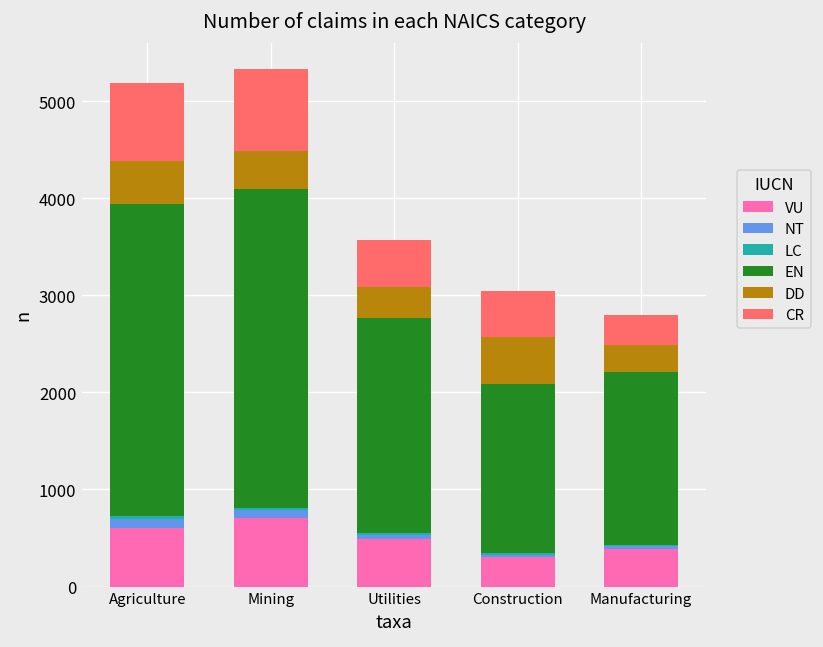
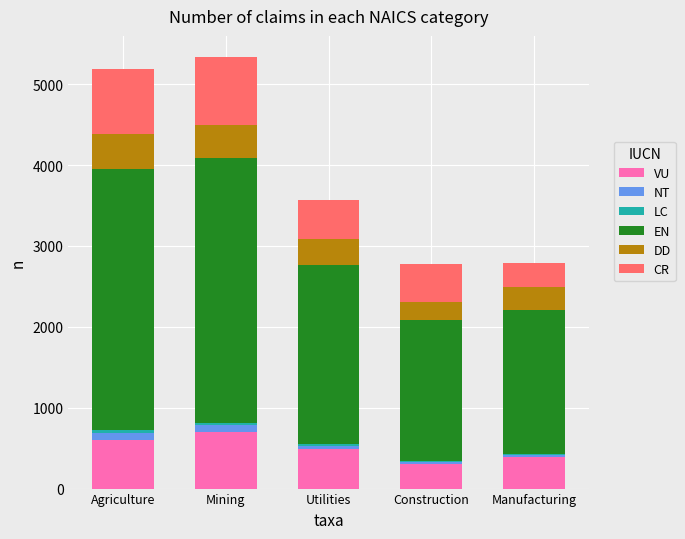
DD, Construction: 500 -> 200
